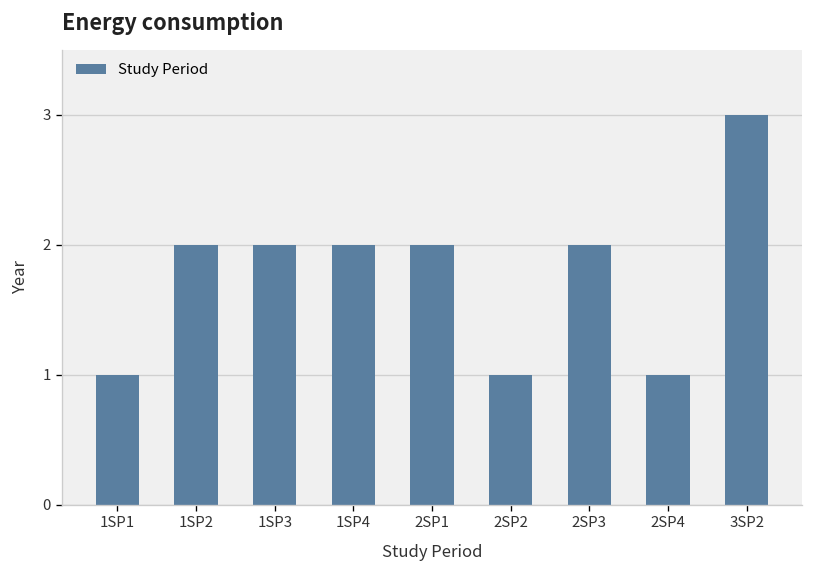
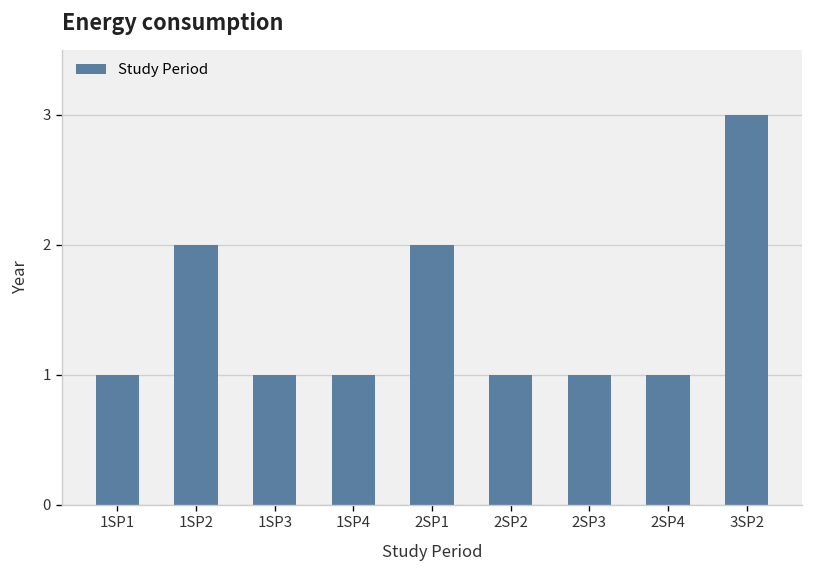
1SP3: 2 -> 1
1SP4: 2 -> 1
2SP3: 2 -> 1
